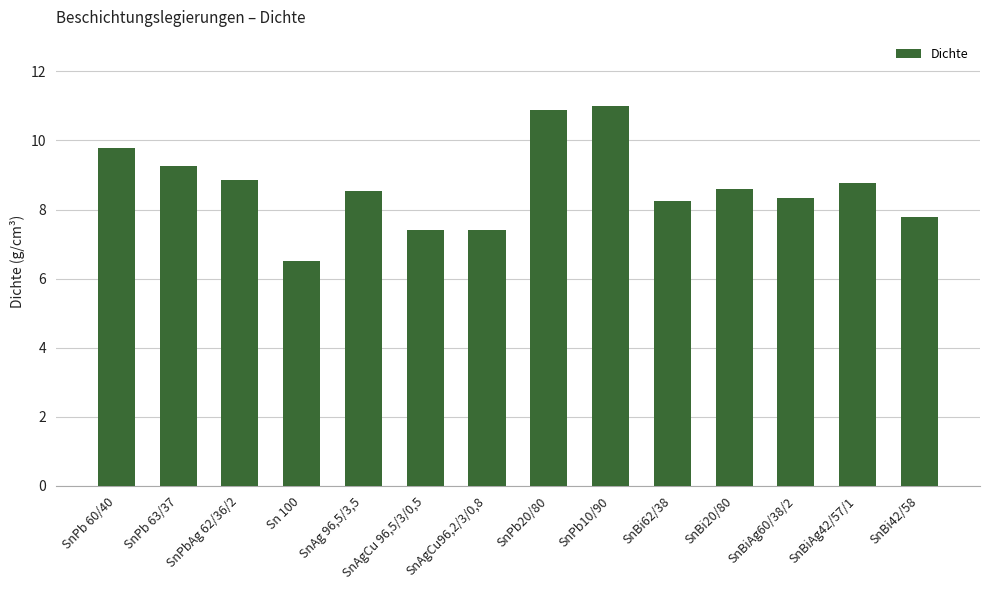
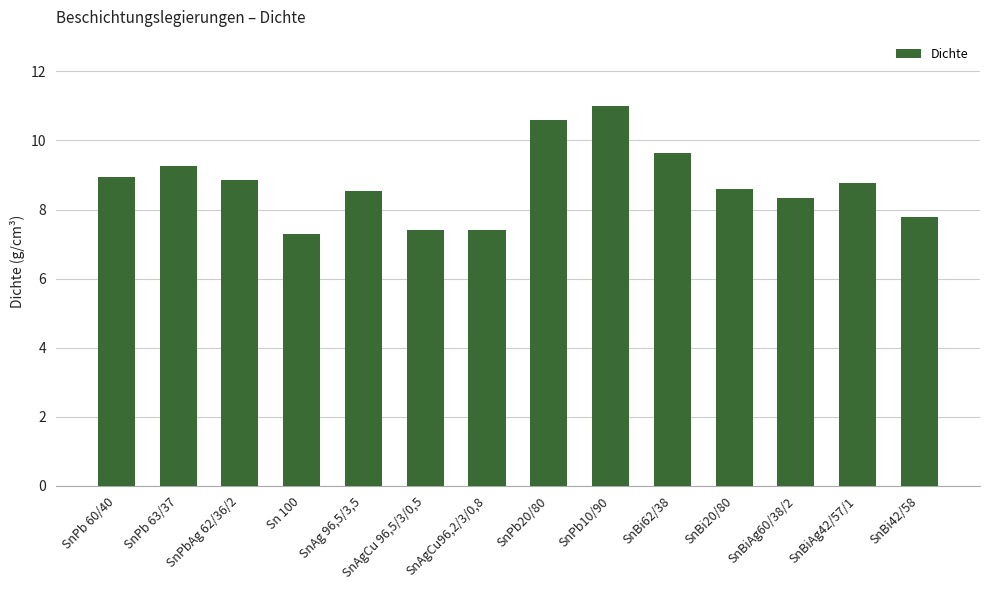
SnPb 60/40: 9.8 -> 8.9
Sn 100: 6.5 -> 7.3
SnPb20/80: 10.9 -> 10.6
SnBi62/38: 8.3 -> 9.6
